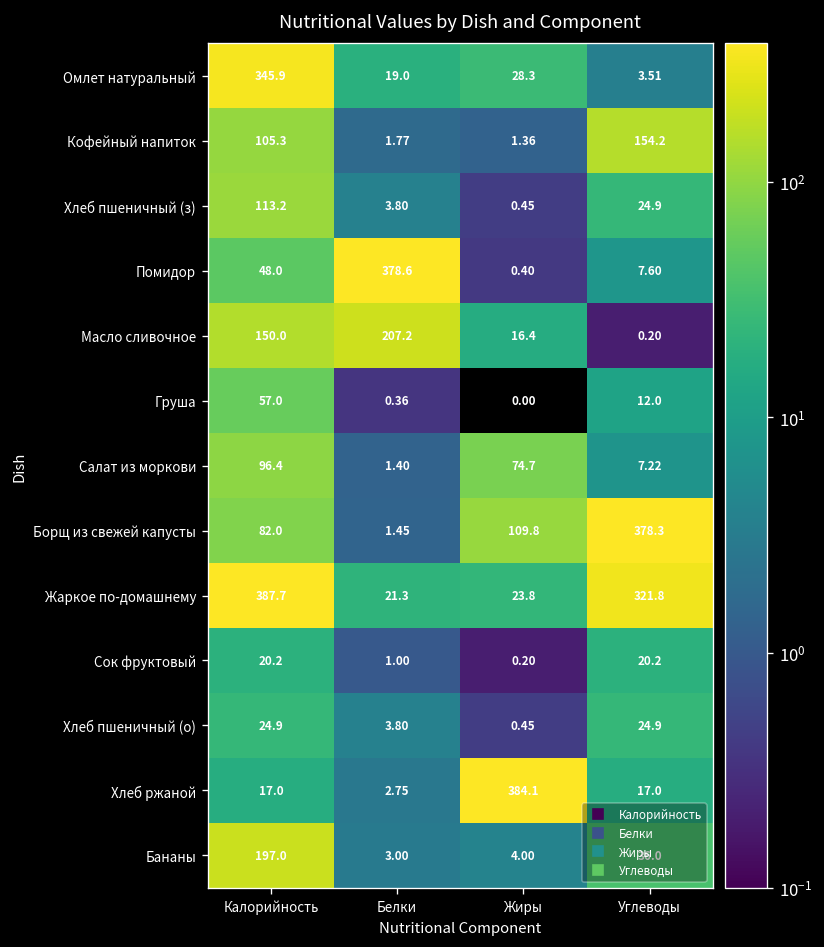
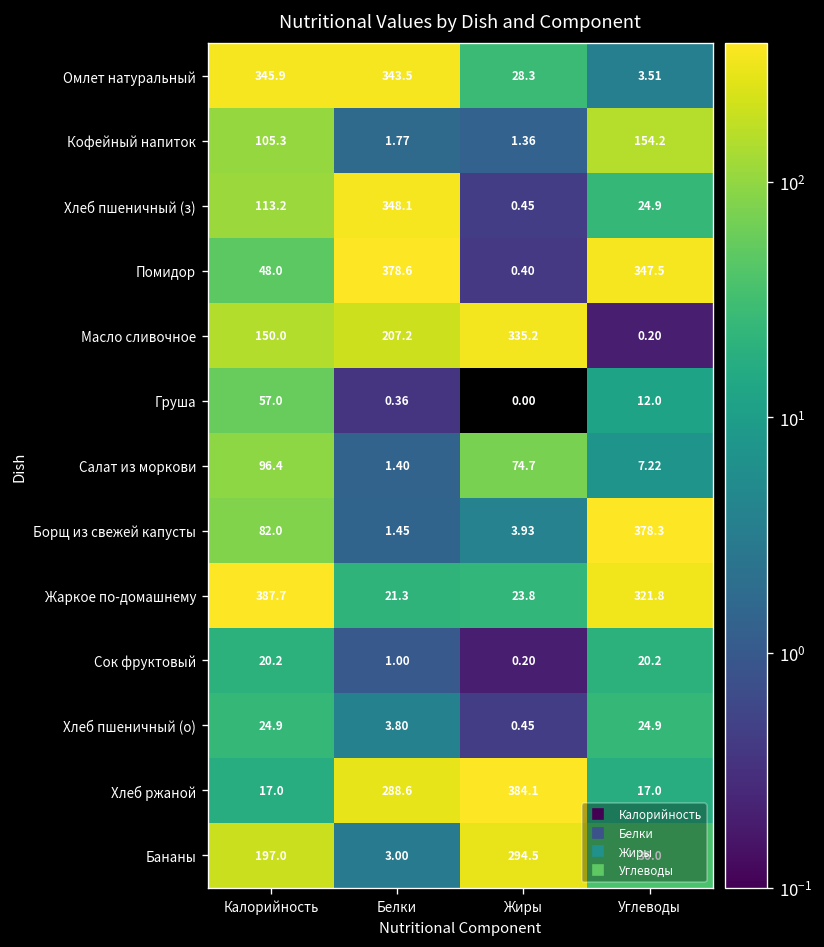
Омлет натуральный, Белки: 19.0 -> 343.5
Хлеб пшеничный (з), Белки: 3.80 -> 348.1
Помидор, Углеводы: 7.60 -> 347.5
Масло сливочное, Жиры: 16.4 -> 335.2
Борщ из свежей капусты, Жиры: 109.8 -> 3.93
Хлеб ржаной, Белки: 2.75 -> 288.6
Бананы, Жиры: 4.00 -> 294.5
